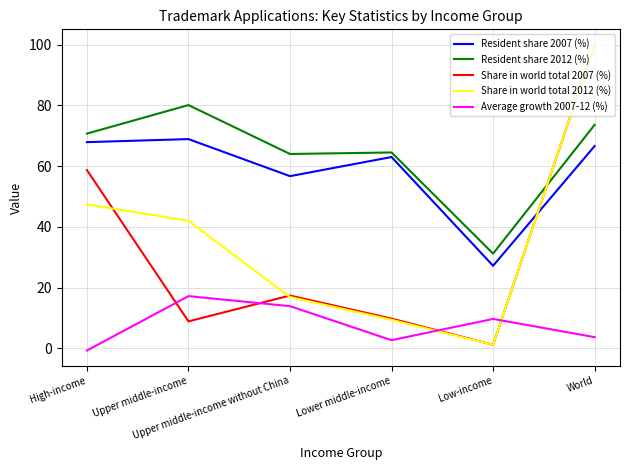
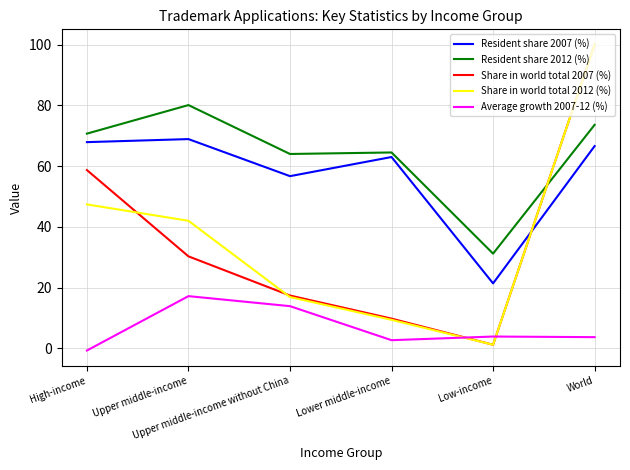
Share in world total 2007 (%), Upper middle-income: 9 -> 30
Resident share 2007 (%), Low-income: 27 -> 21
Average growth 2007-12 (%), Low-income: 10 -> 4
